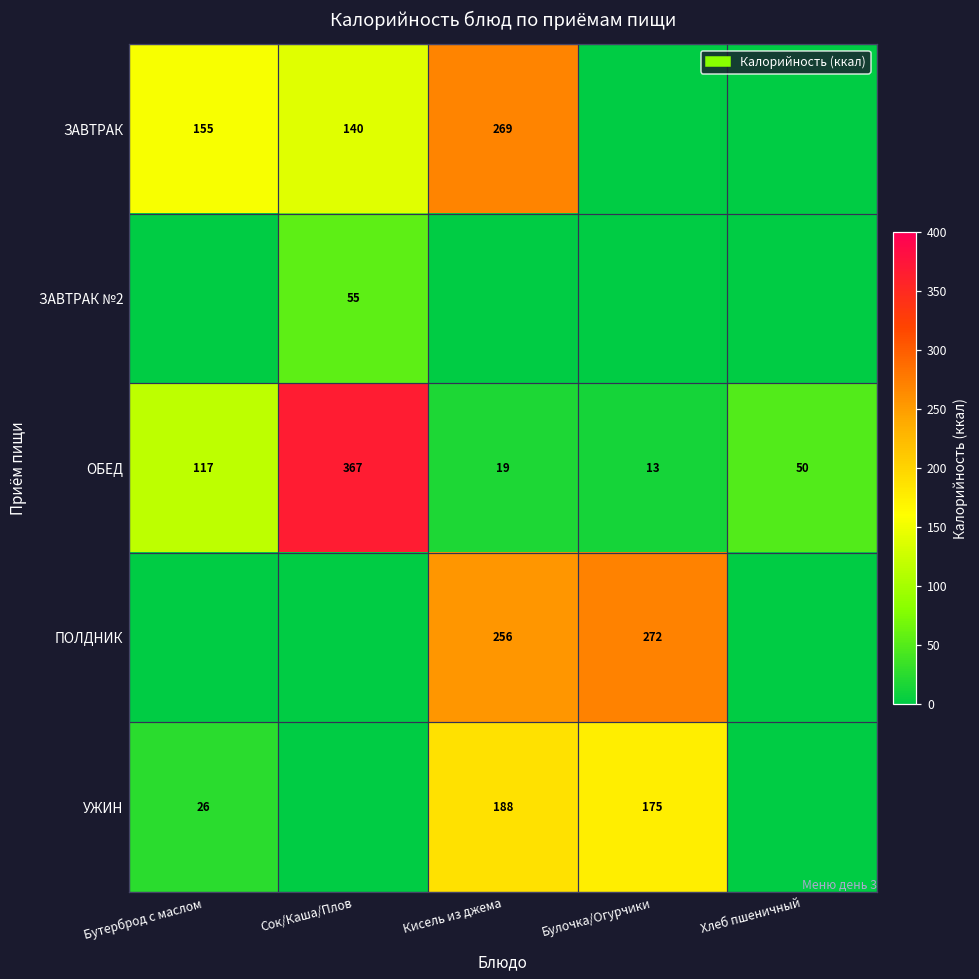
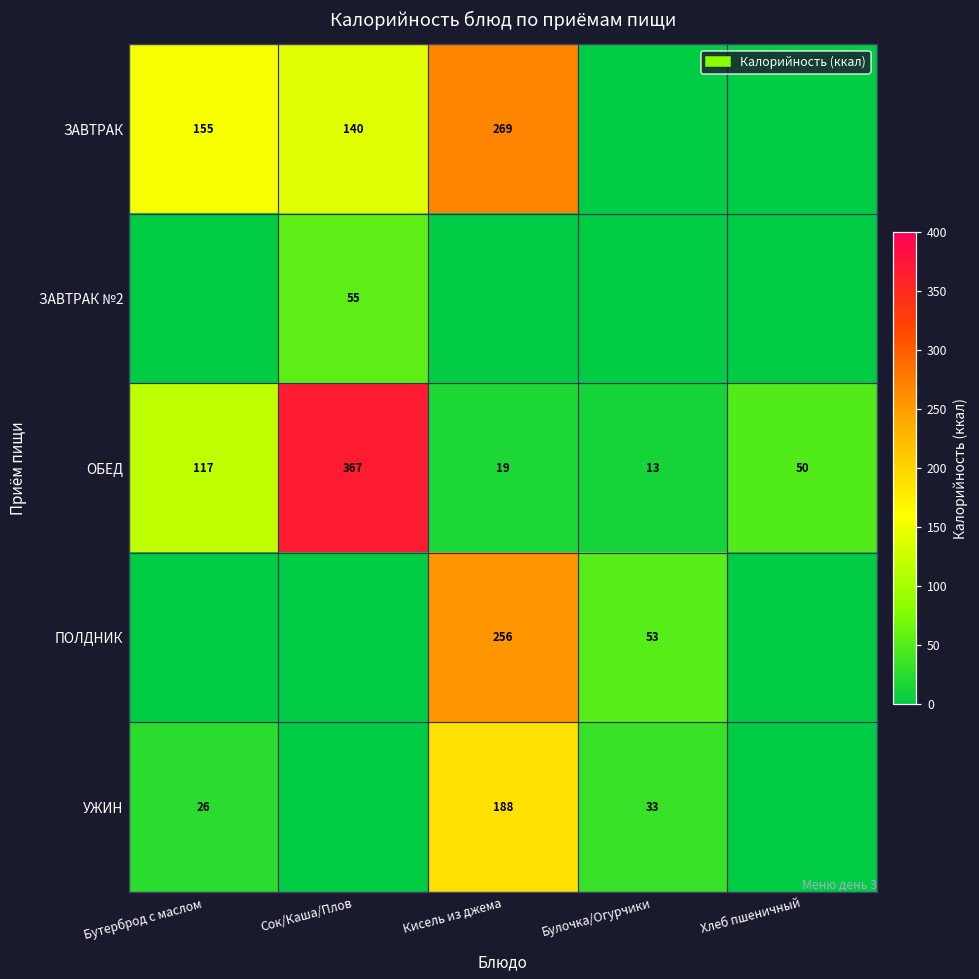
ПОЛДНИК, Булочка/Огурчики: 272 -> 53
УЖИН, Булочка/Огурчики: 175 -> 33
